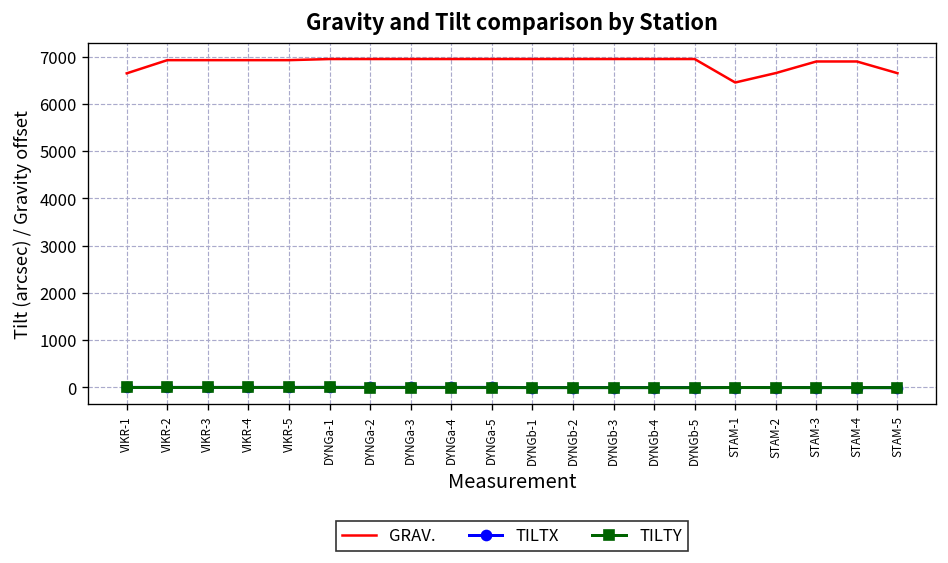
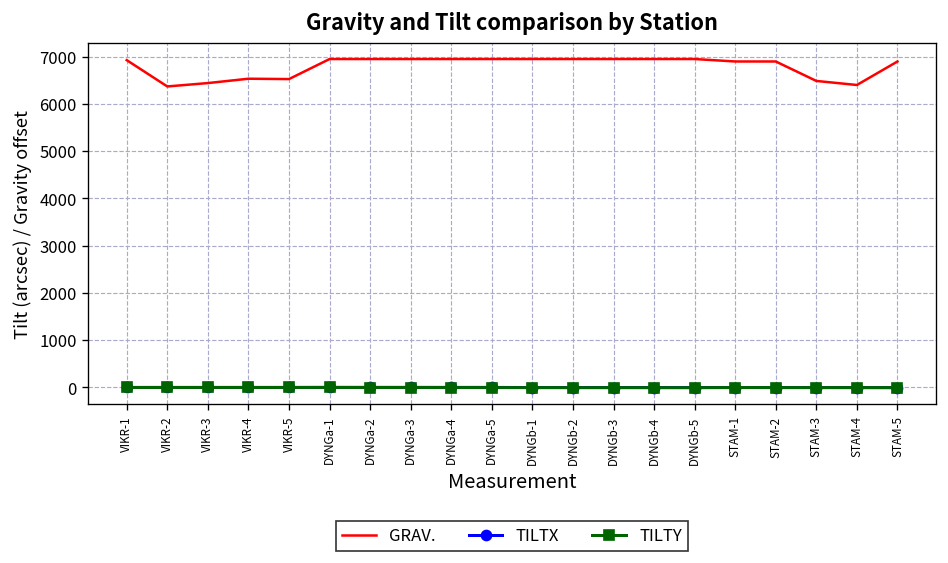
GRAV., VIKR-1: 6600 -> 6900
GRAV., VIKR-2: 6900 -> 6400
GRAV., VIKR-3: 6900 -> 6400
GRAV., VIKR-4: 6900 -> 6500
GRAV., VIKR-5: 6900 -> 6500
GRAV., STAM-1: 6500 -> 6900
GRAV., STAM-2: 6700 -> 6900
GRAV., STAM-3: 6900 -> 6500
GRAV., STAM-4: 6900 -> 6400
GRAV., STAM-5: 6600 -> 6900
